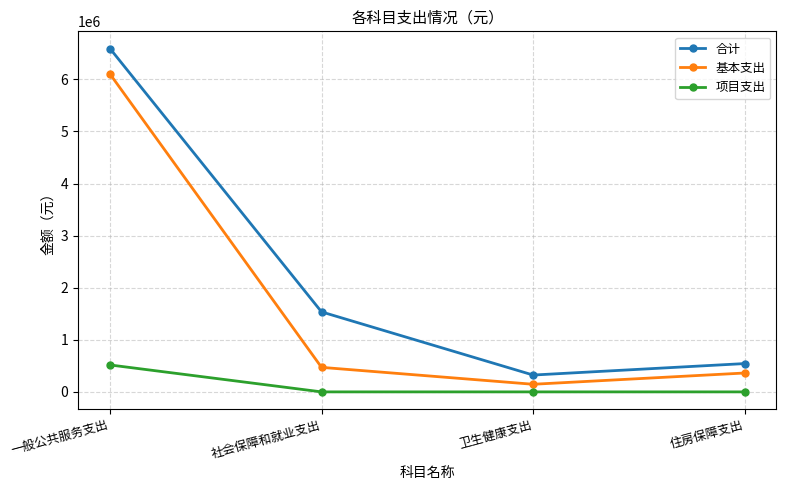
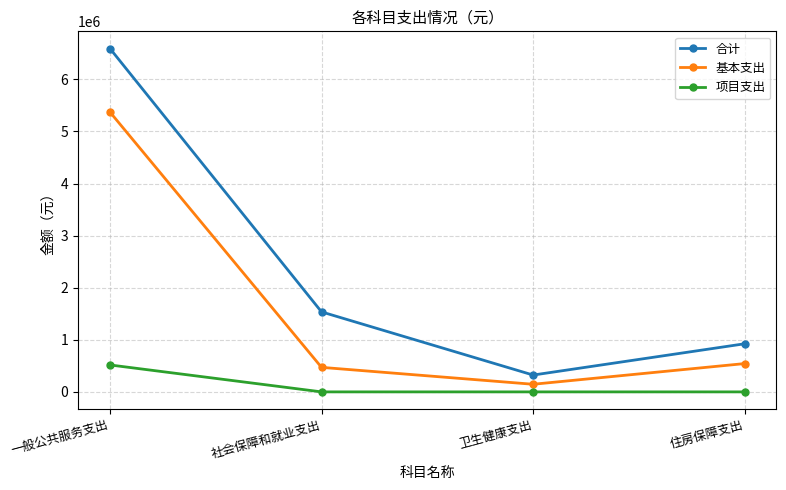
基本支出, 一般公共服务支出: 6100000 -> 5400000
合计, 住房保障支出: 500000 -> 900000
基本支出, 住房保障支出: 400000 -> 500000
